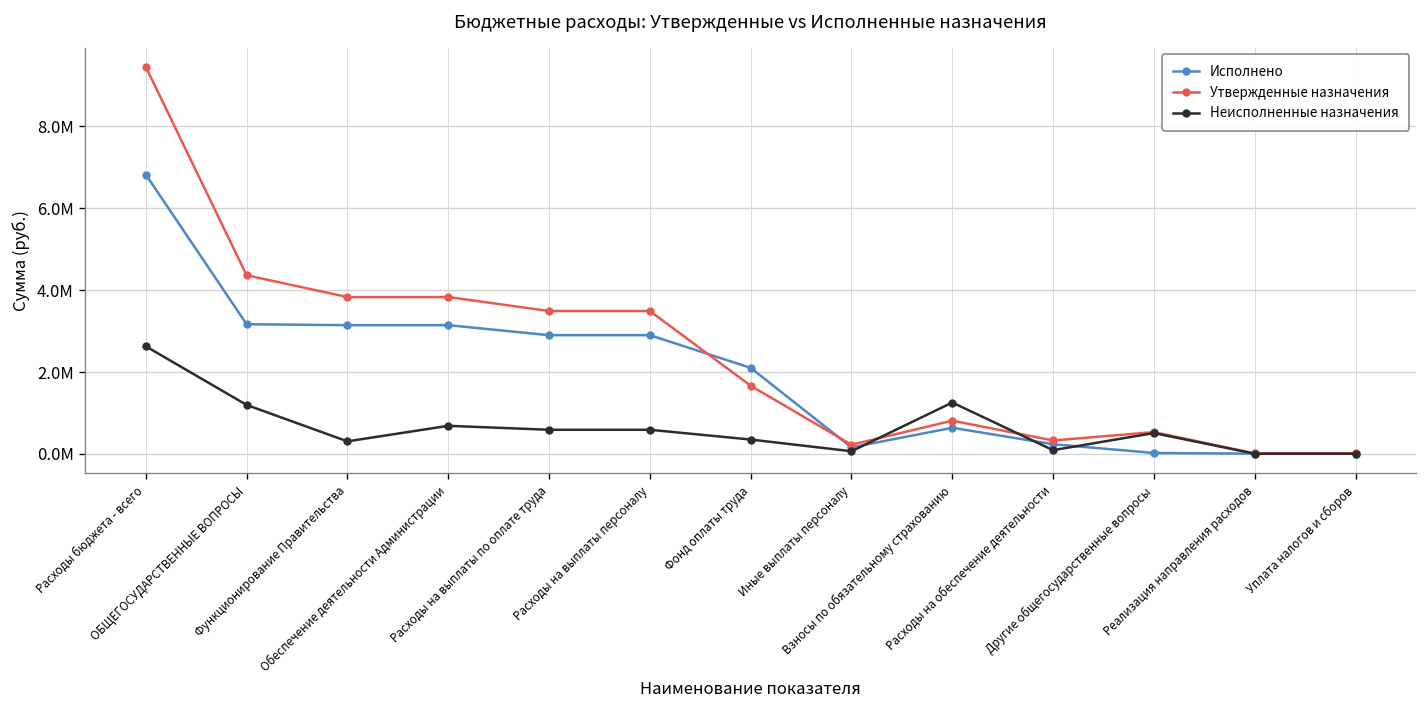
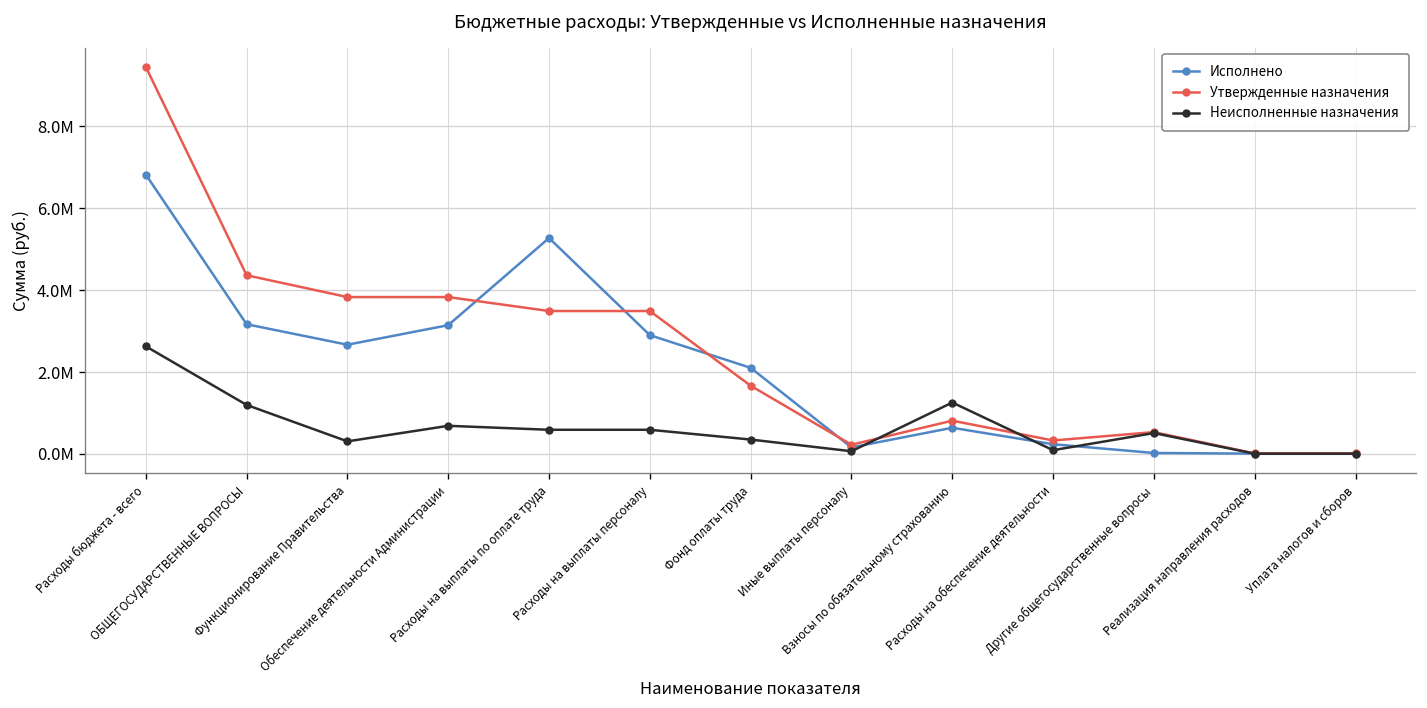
Исполнено, Функционирование Правительства: 3100000 -> 2700000
Исполнено, Расходы на выплаты по оплате труда: 2900000 -> 5300000
